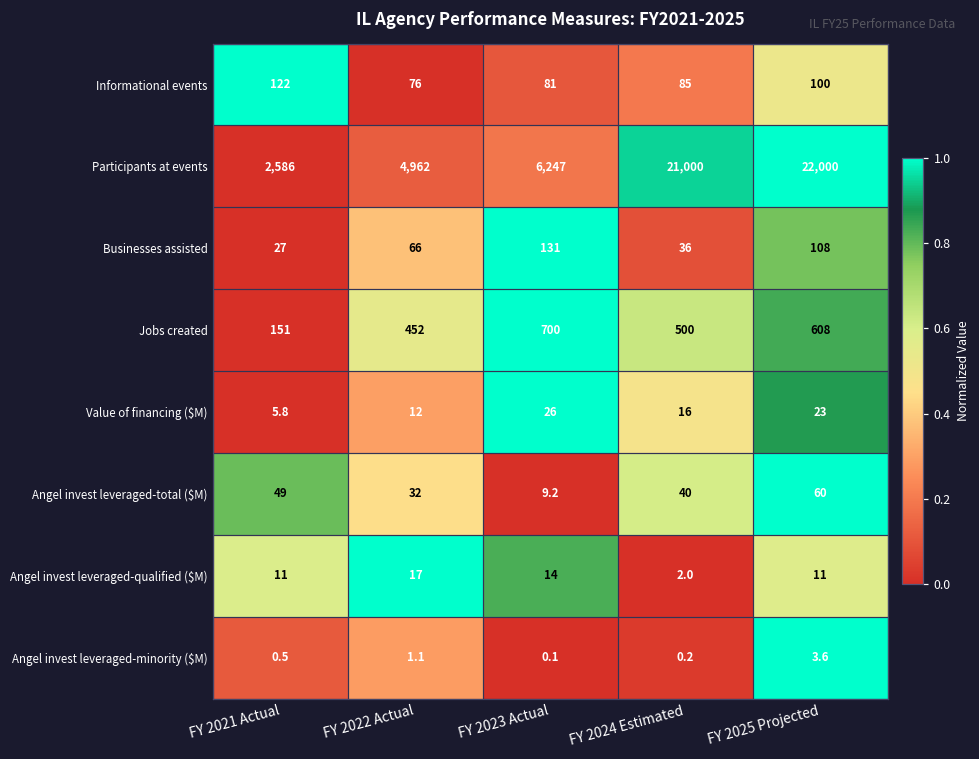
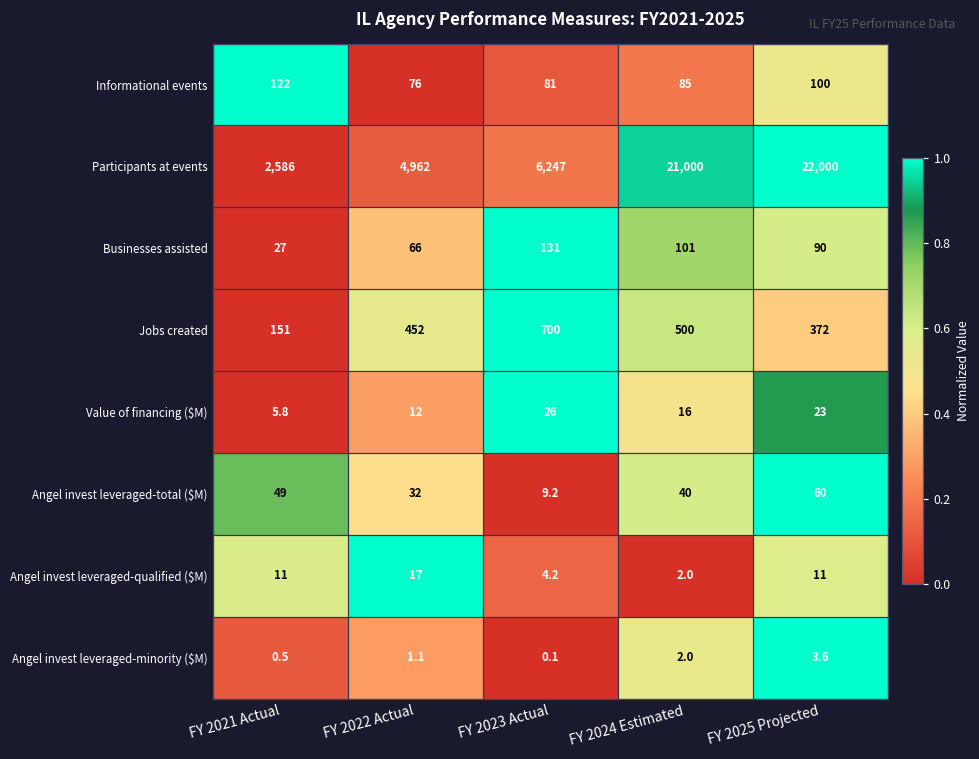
Businesses assisted, FY 2024 Estimated: 36 -> 101
Businesses assisted, FY 2025 Projected: 108 -> 90
Jobs created, FY 2025 Projected: 608 -> 372
Angel invest leveraged-qualified ($M), FY 2023 Actual: 14 -> 4.2
Angel invest leveraged-minority ($M), FY 2024 Estimated: 0.2 -> 2.0
